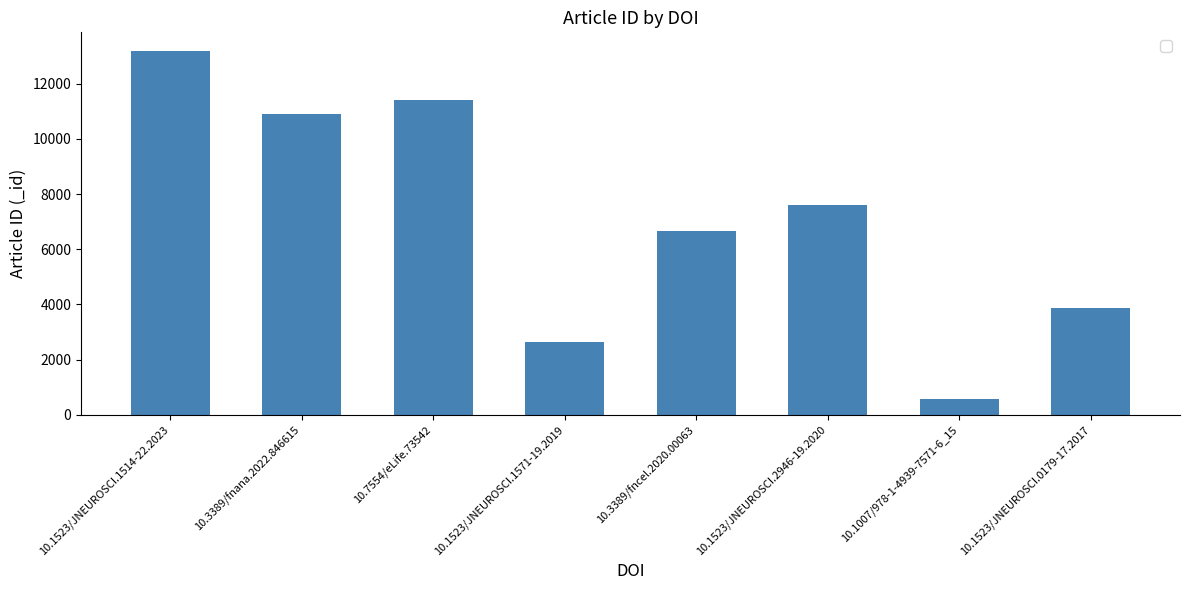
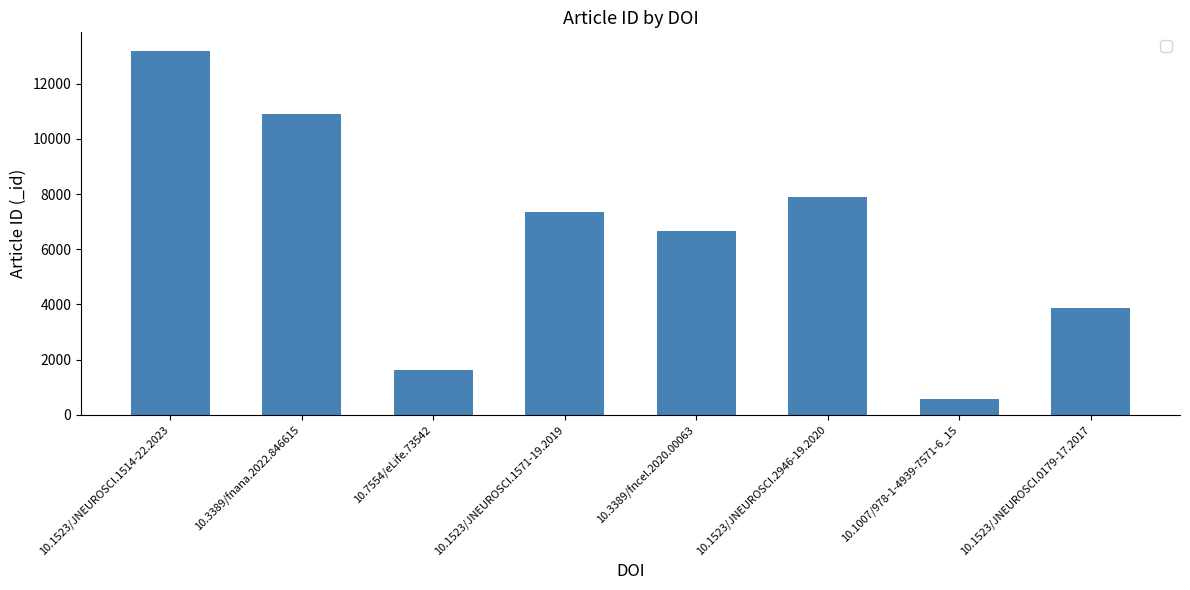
10.7554/eLife.73542: 11400 -> 1600
10.1523/JNEUROSCI.1571-19.2019: 2600 -> 7300
10.1523/JNEUROSCI.2946-19.2020: 7600 -> 7900
